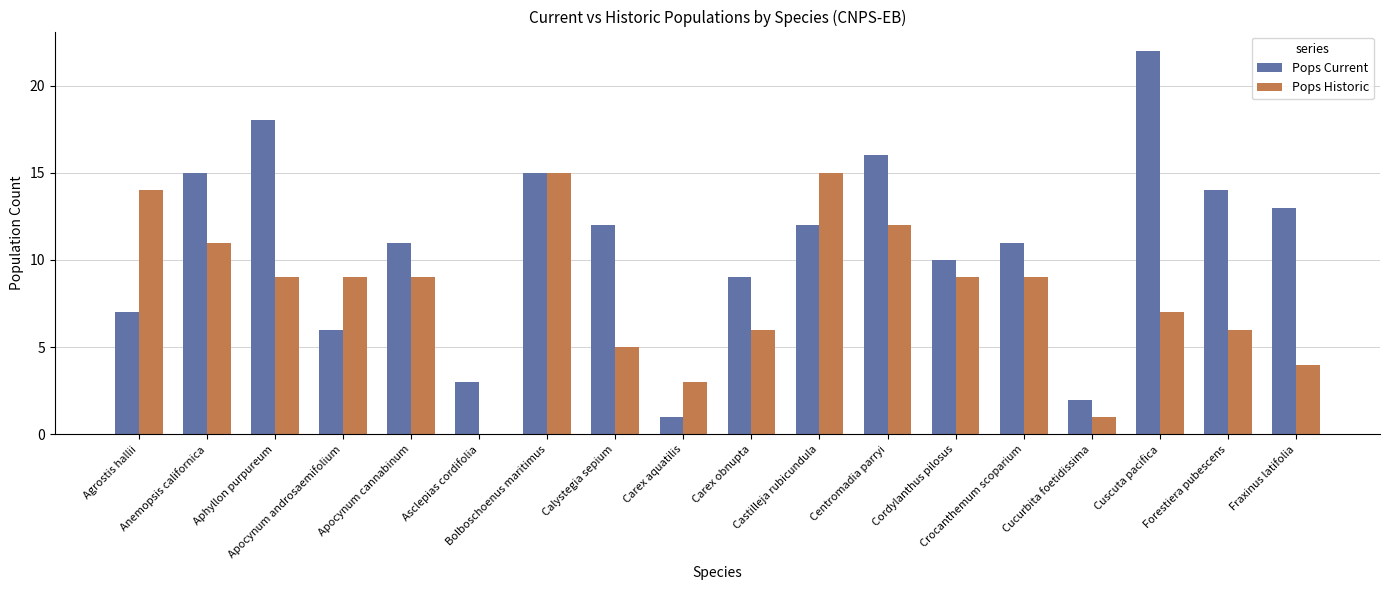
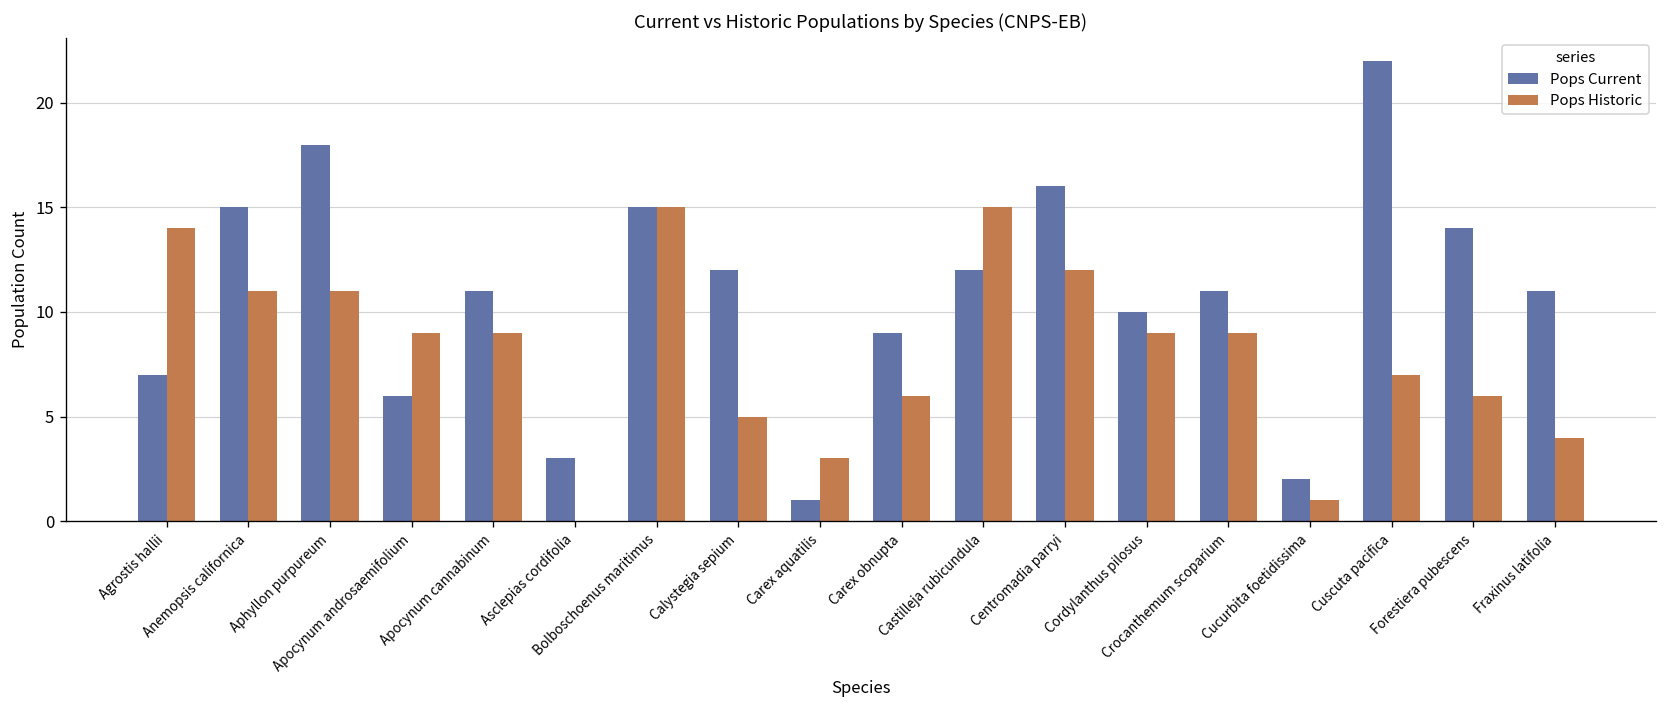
Pops Historic, Aphyllon purpureum: 9 -> 11
Pops Current, Fraxinus latifolia: 13 -> 11
